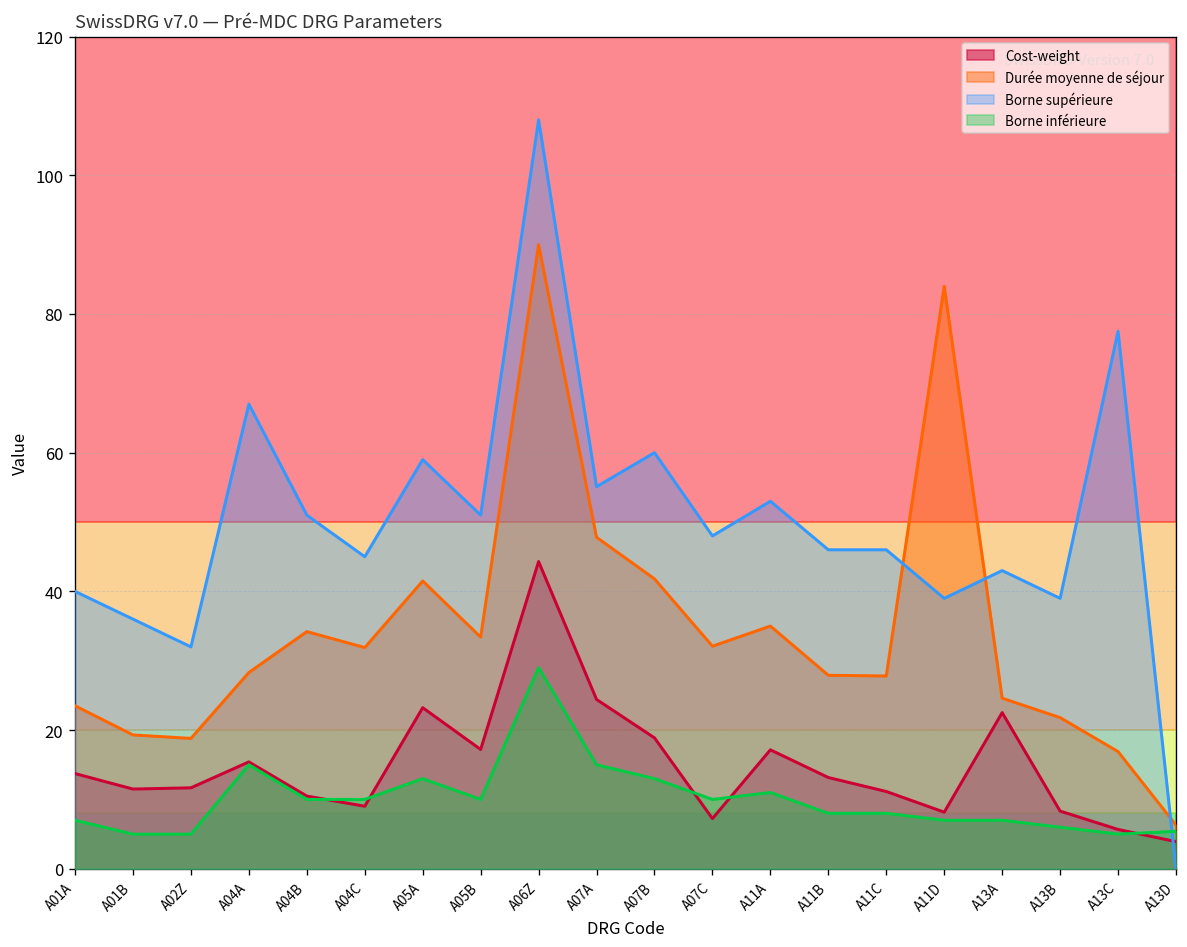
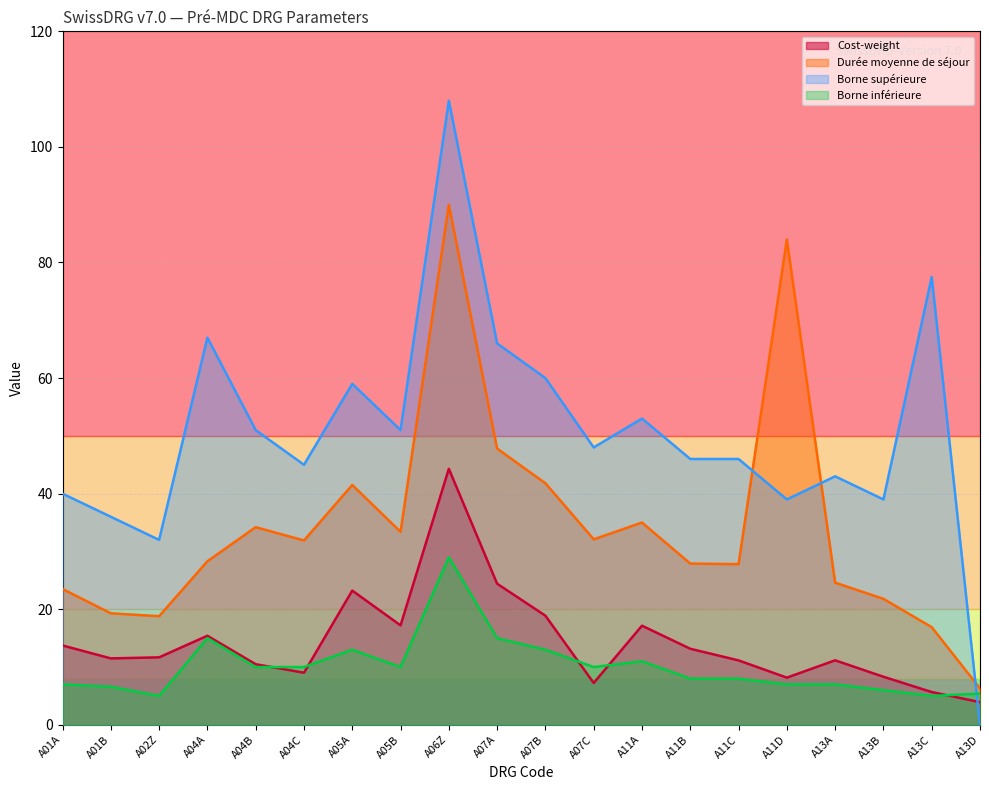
Borne inférieure, A01B: 5 -> 7
Borne supérieure, A07A: 55 -> 66
Cost-weight, A13A: 23 -> 11
